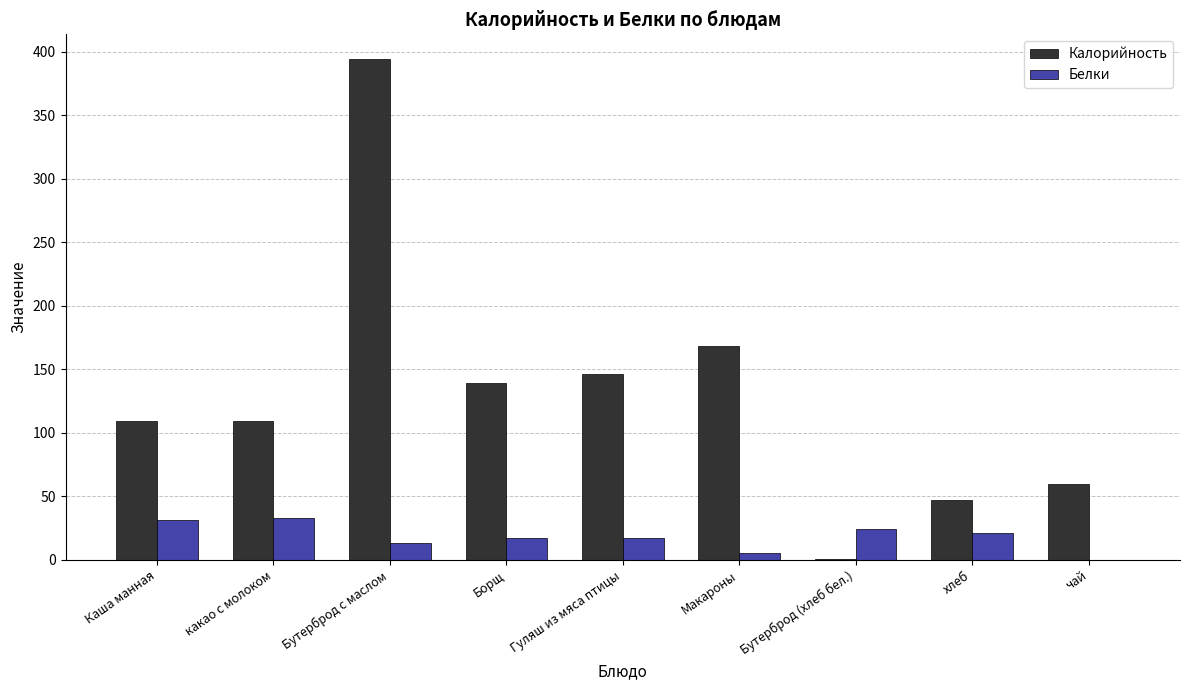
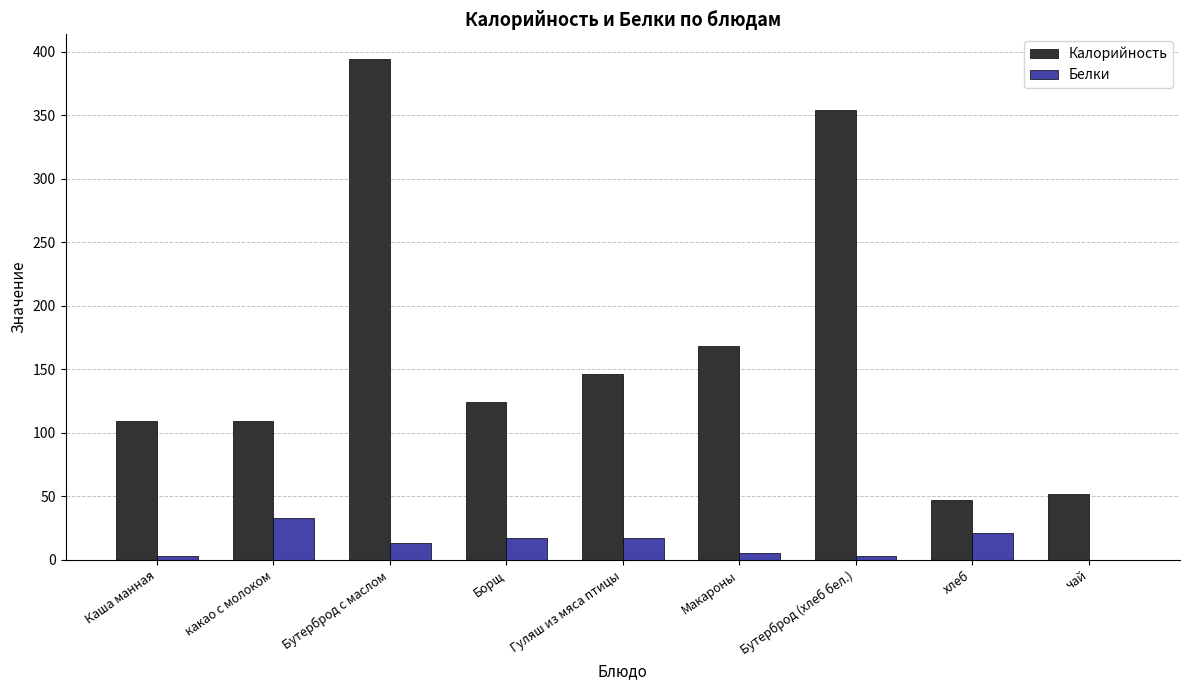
Белки, Каша манная: 31 -> 3
Калорийность, Борщ: 139 -> 124
Калорийность, Бутерброд (хлеб бел.): 1 -> 354
Белки, Бутерброд (хлеб бел.): 24 -> 3
Калорийность, чай: 60 -> 52
